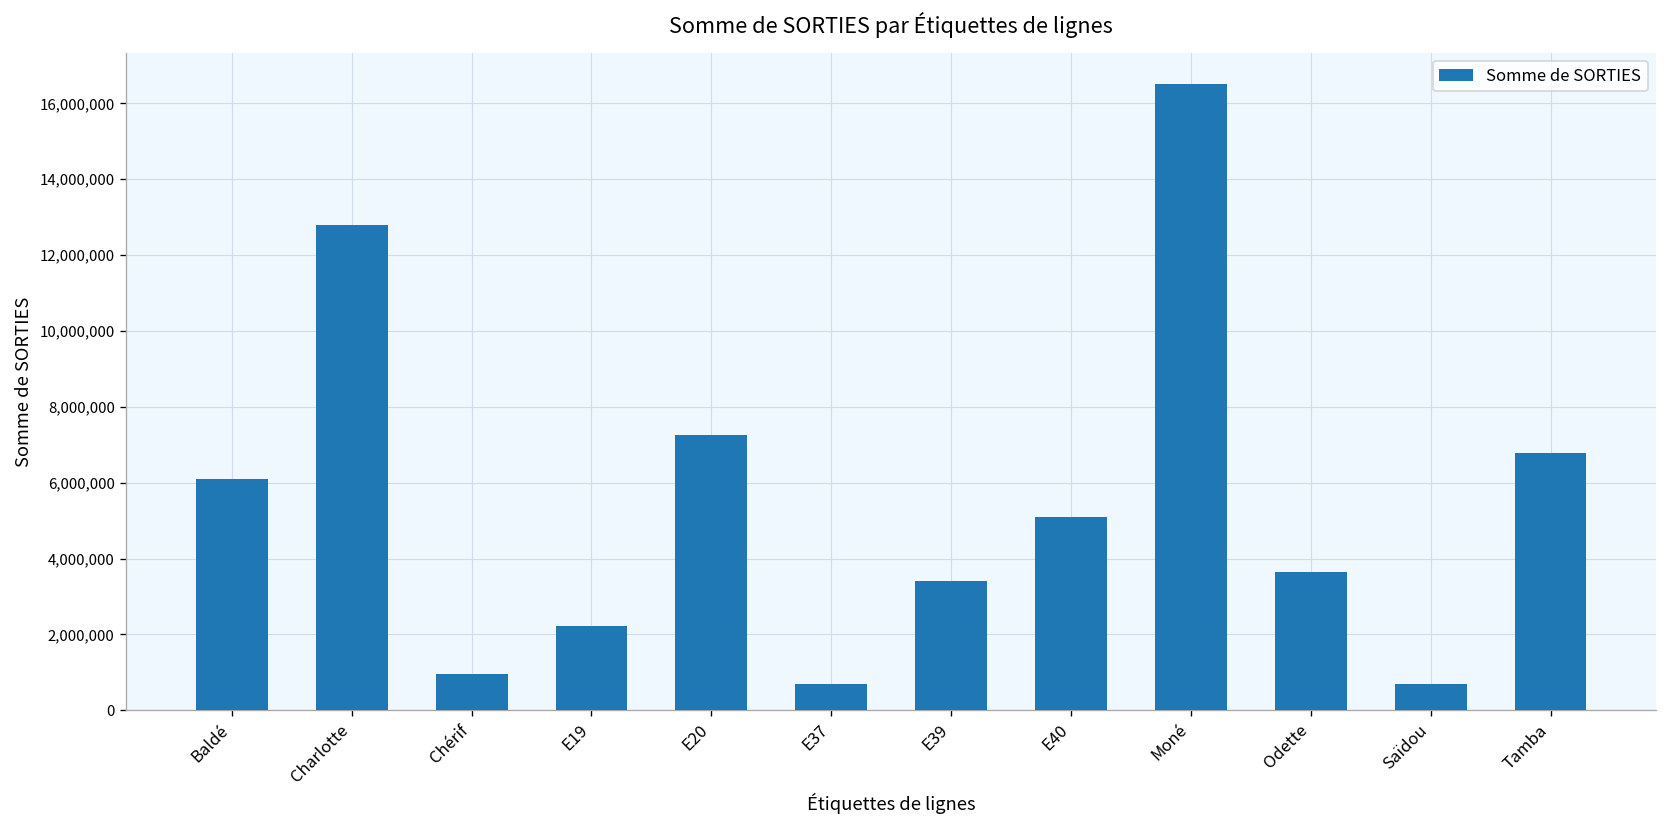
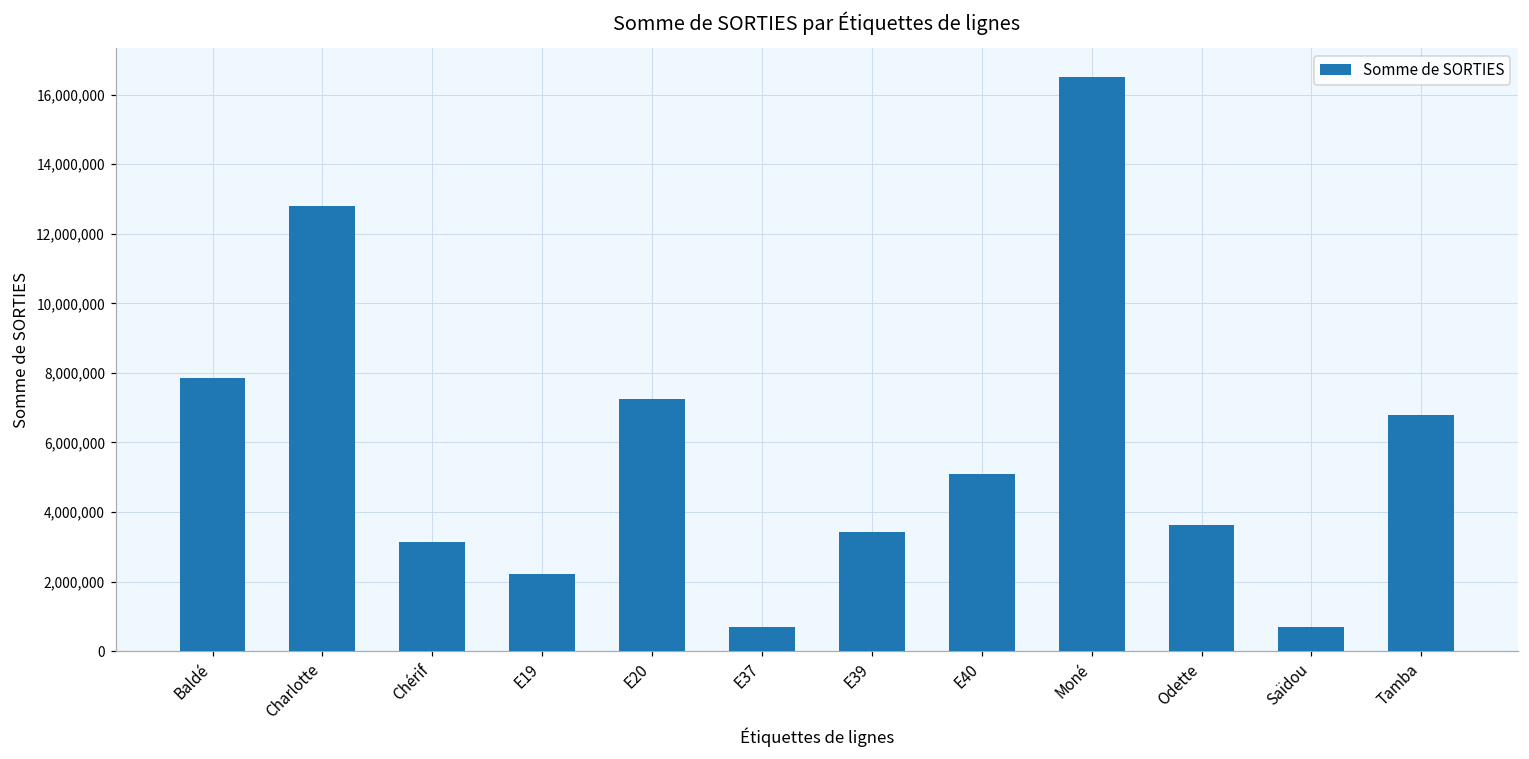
Baldé: 6,100,000 -> 7,900,000
Chérif: 1,000,000 -> 3,100,000
